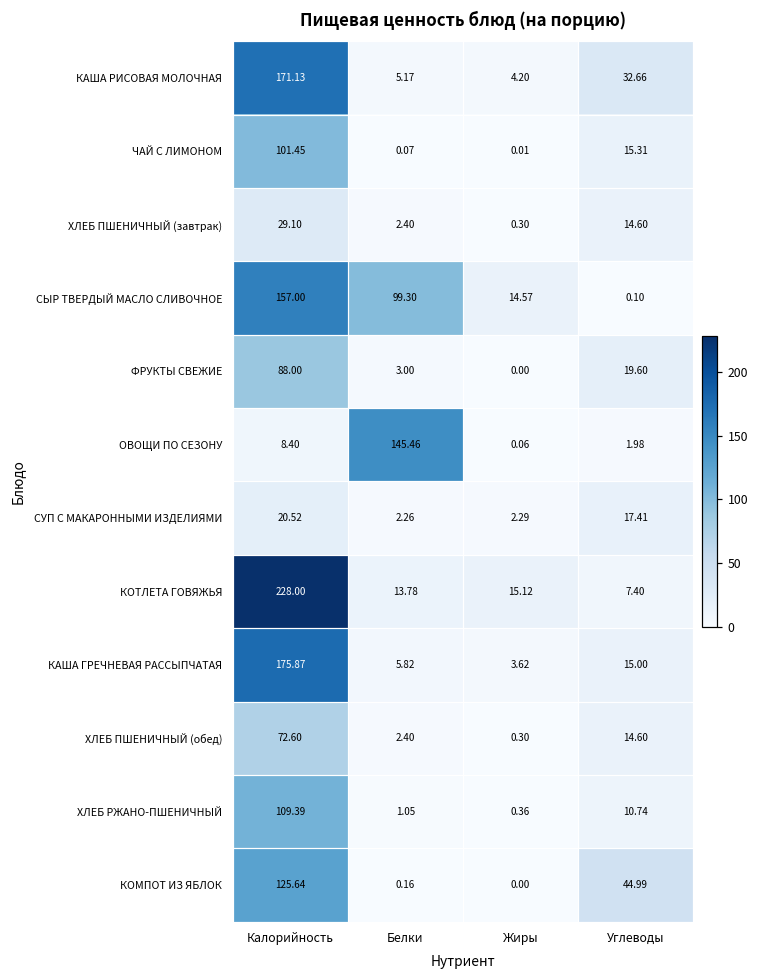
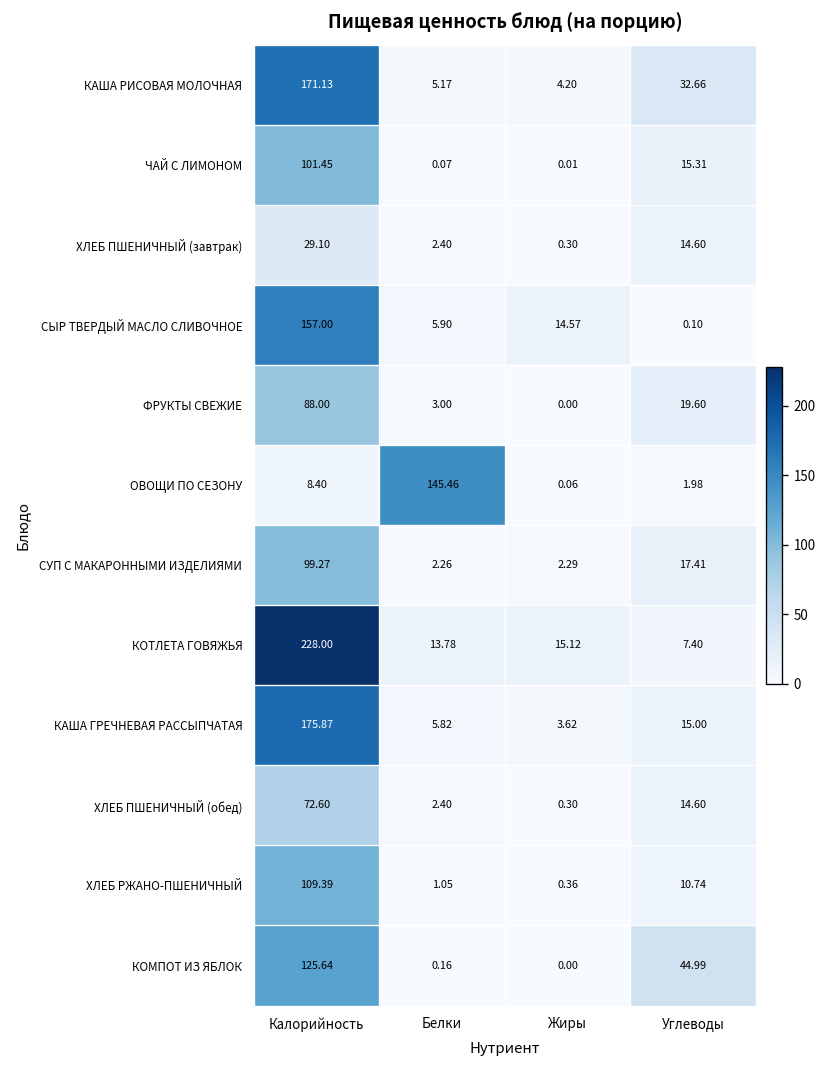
СЫР ТВЕРДЫЙ МАСЛО СЛИВОЧНОЕ, Белки: 99.30 -> 5.90
СУП С МАКАРОННЫМИ ИЗДЕЛИЯМИ, Калорийность: 20.52 -> 99.27
